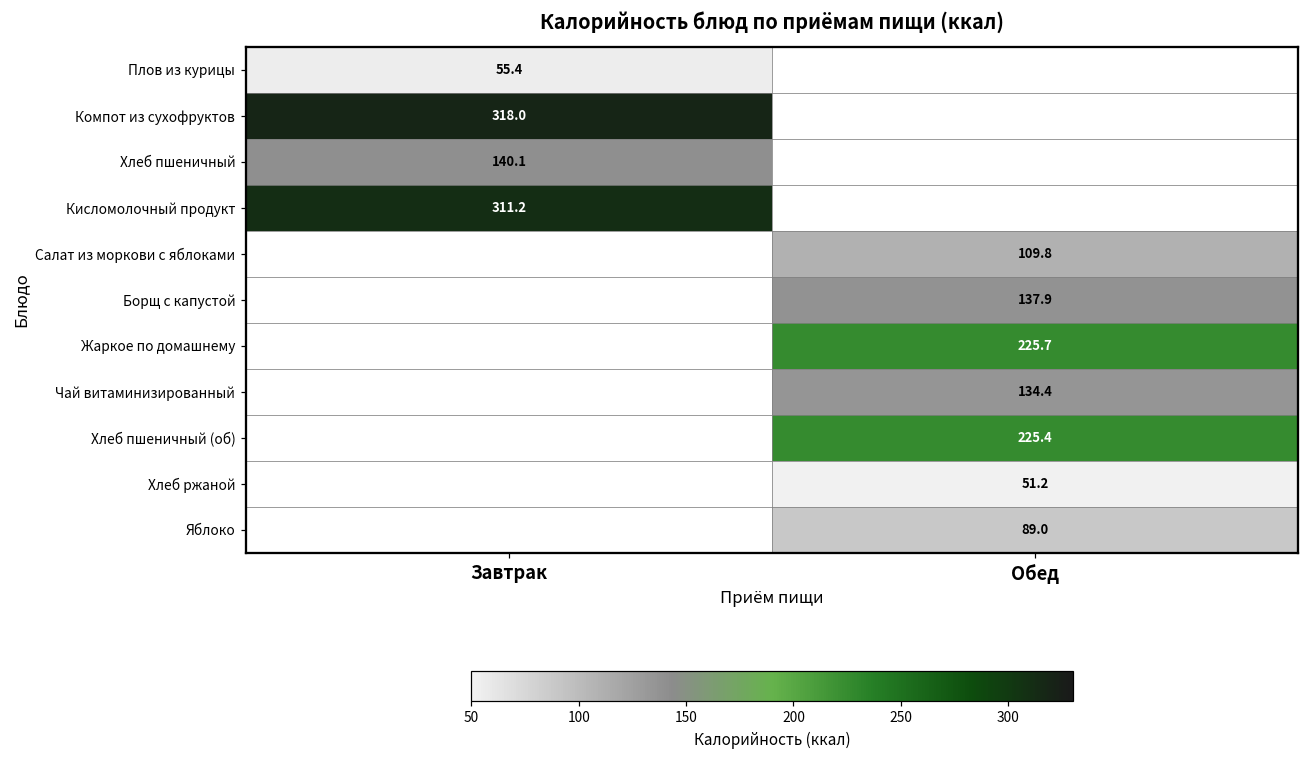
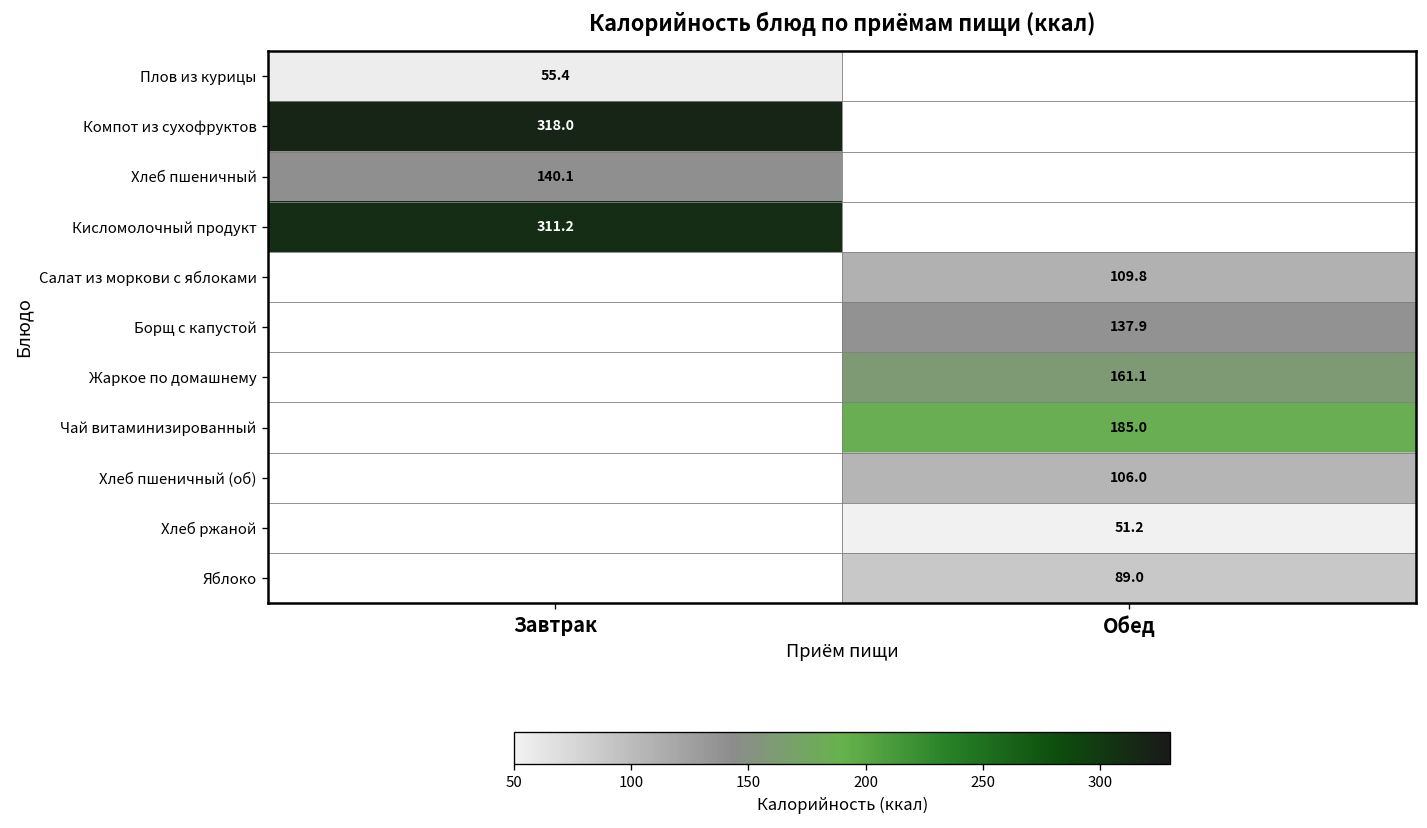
Жаркое по домашнему, Обед: 225.7 -> 161.1
Чай витаминизированный, Обед: 134.4 -> 185.0
Хлеб пшеничный (об), Обед: 225.4 -> 106.0
